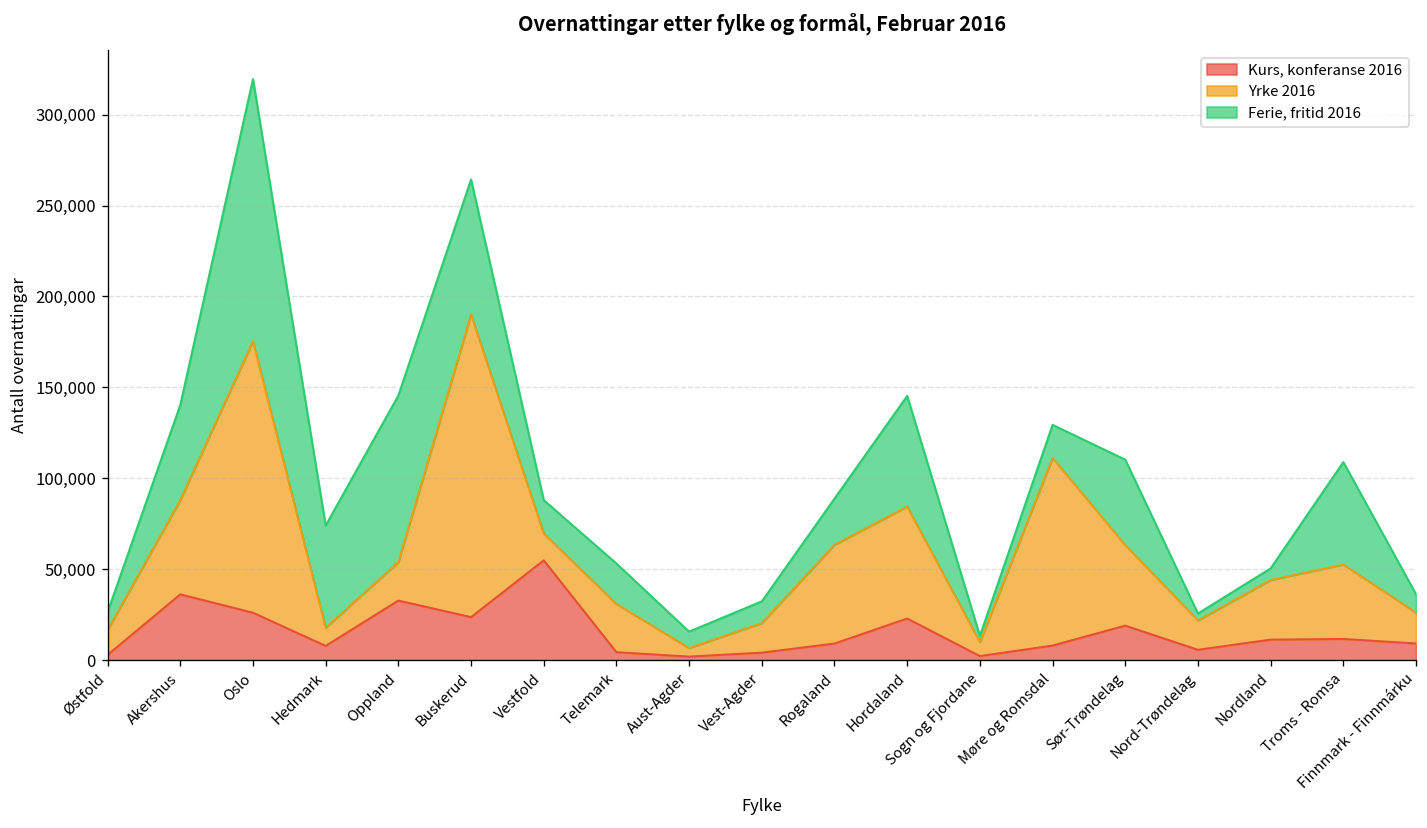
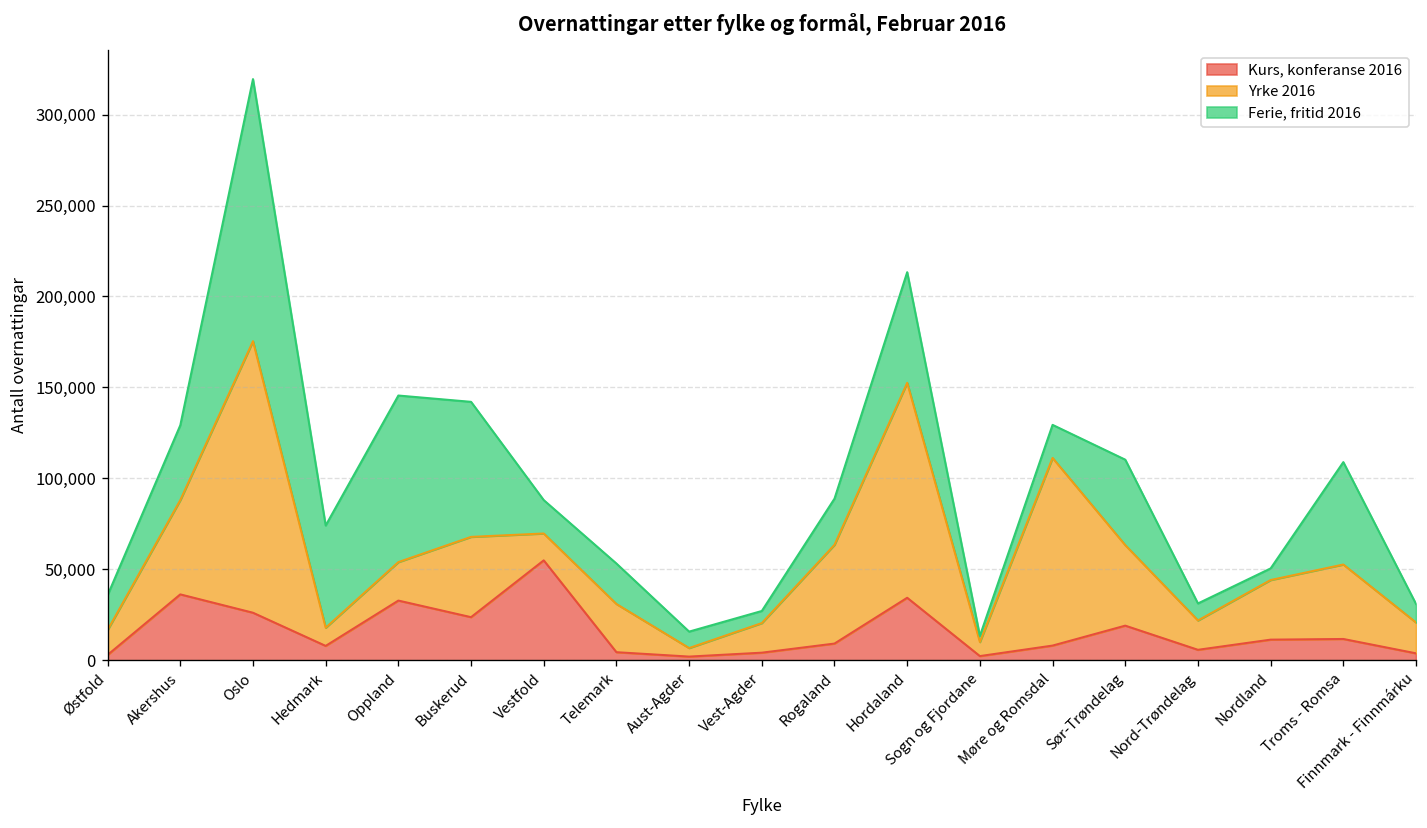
Ferie, fritid 2016, Østfold: 10,000 -> 19,000
Ferie, fritid 2016, Akershus: 52,000 -> 41,000
Yrke 2016, Buskerud: 166,000 -> 44,000
Ferie, fritid 2016, Vest-Agder: 12,000 -> 7,000
Kurs, konferanse 2016, Hordaland: 23,000 -> 34,000
Yrke 2016, Hordaland: 62,000 -> 118,000
Ferie, fritid 2016, Nord-Trøndelag: 4,000 -> 9,000
Kurs, konferanse 2016, Finnmark - Finnmárku: 9,000 -> 4,000
